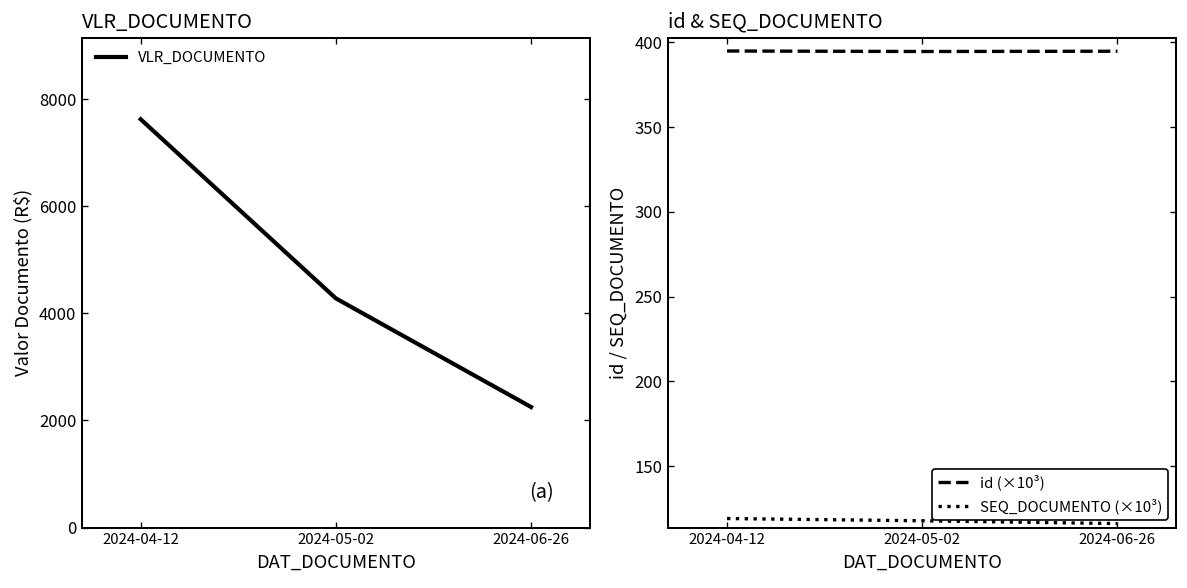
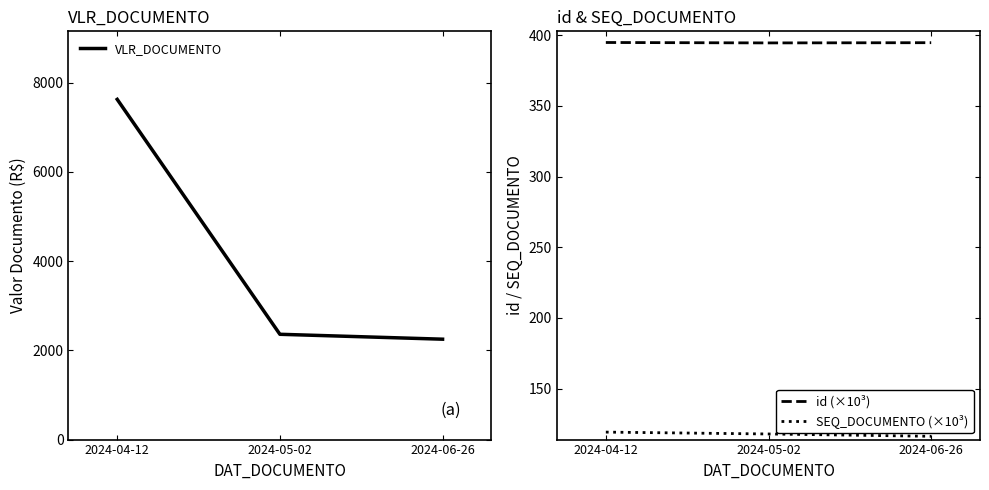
VLR_DOCUMENTO, 2024-05-02: 4300 -> 2400
